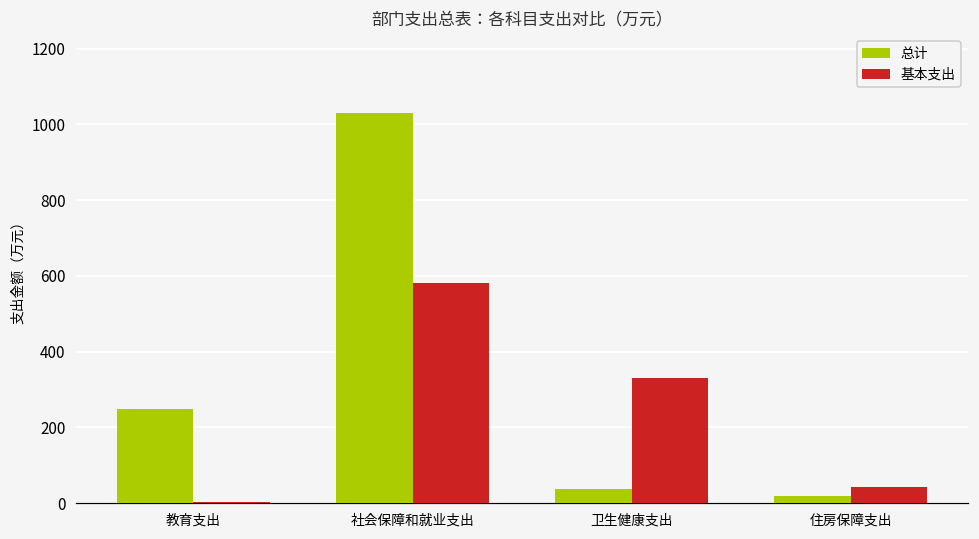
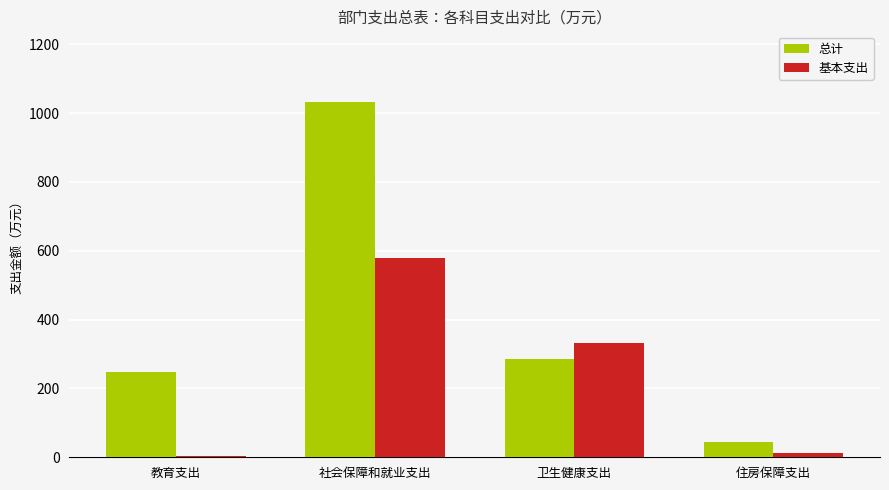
总计, 卫生健康支出: 40 -> 280
总计, 住房保障支出: 20 -> 40
基本支出, 住房保障支出: 40 -> 10
